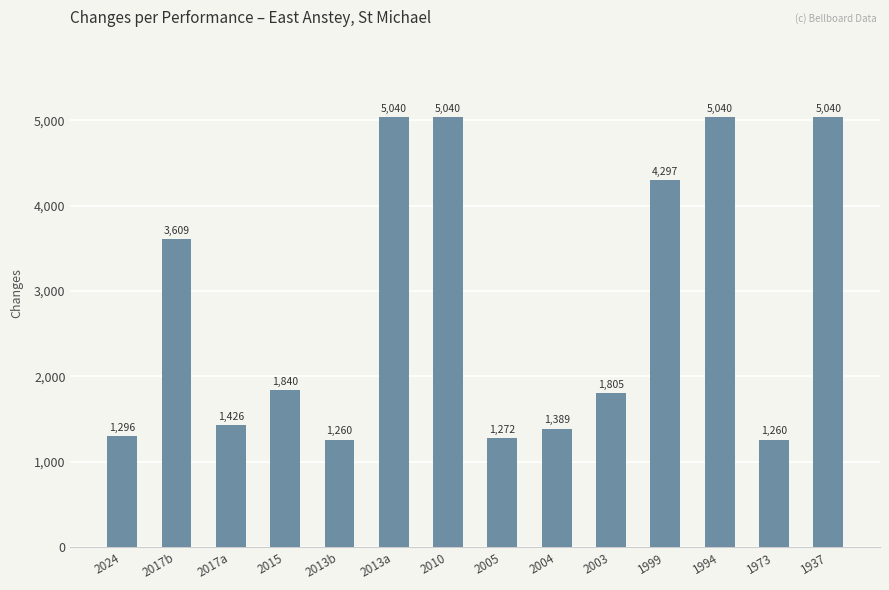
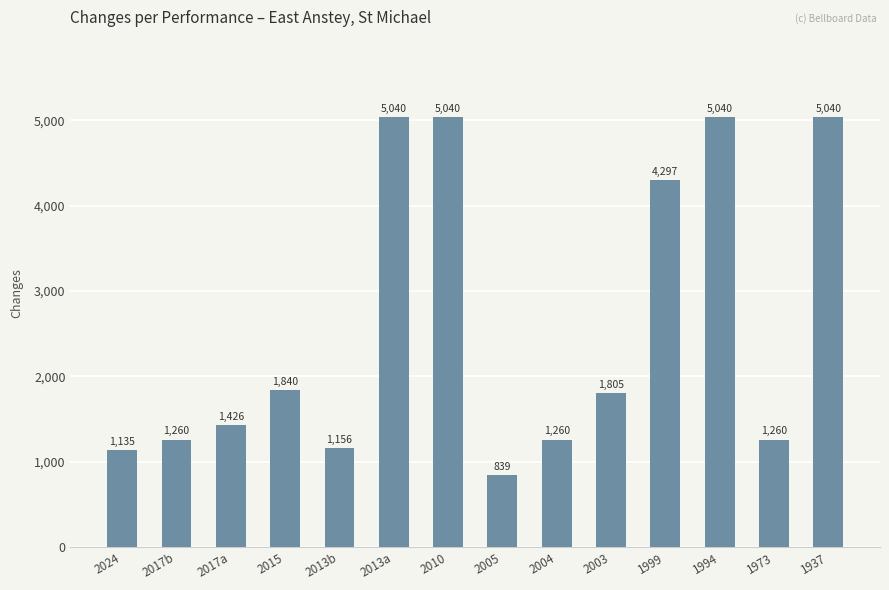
2024: 1,296 -> 1,135
2017b: 3,609 -> 1,260
2013b: 1,260 -> 1,156
2005: 1,272 -> 839
2004: 1,389 -> 1,260
